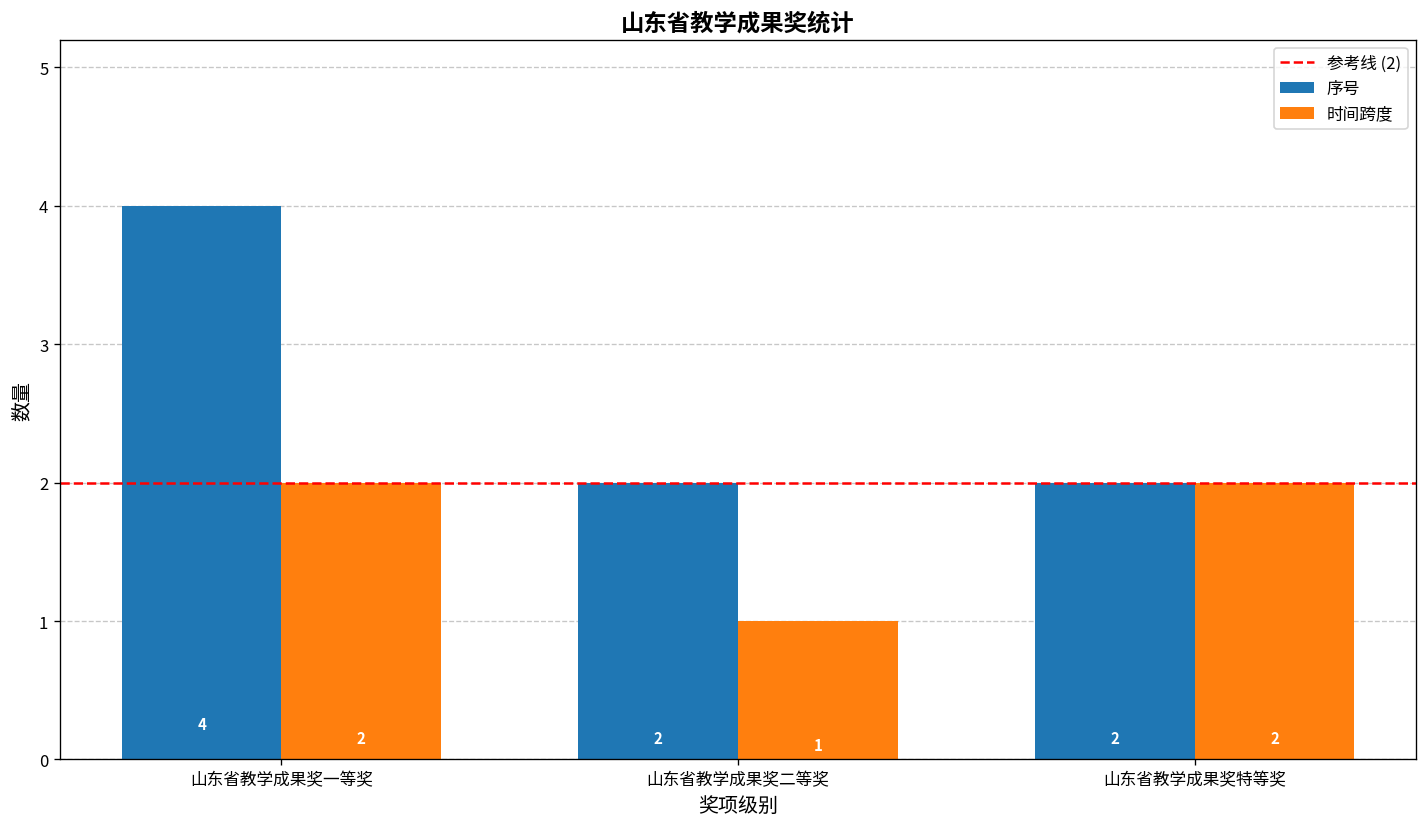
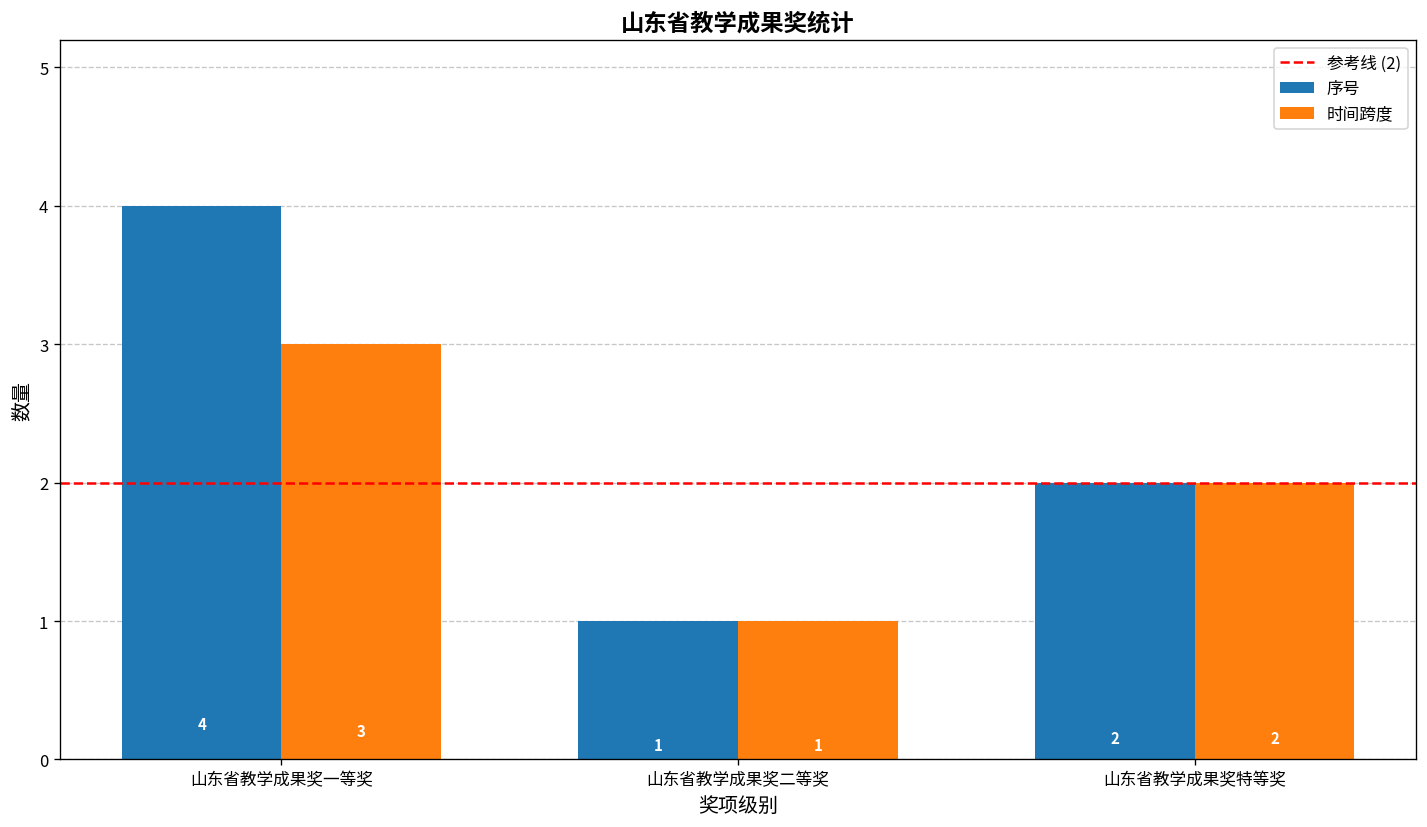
时间跨度, 山东省教学成果奖一等奖: 2 -> 3
序号, 山东省教学成果奖二等奖: 2 -> 1
